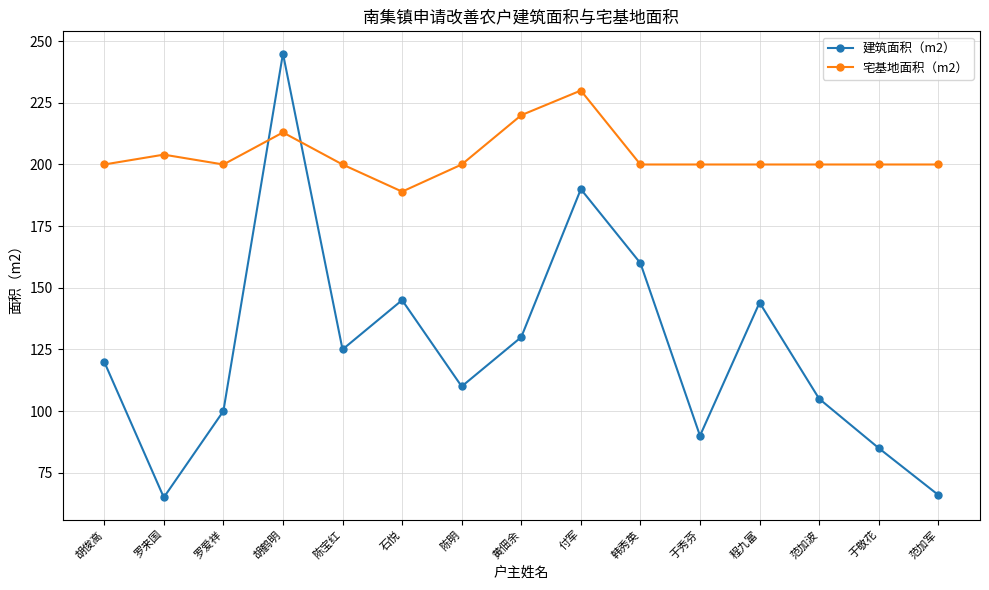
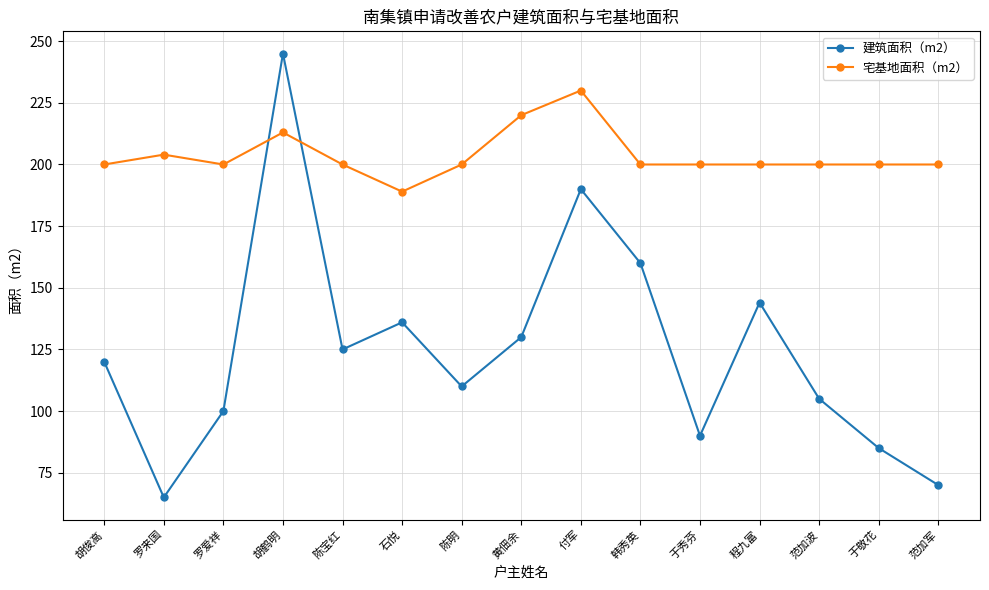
建筑面积（m2）, 石悦: 145 -> 136
建筑面积（m2）, 范加军: 66 -> 70
